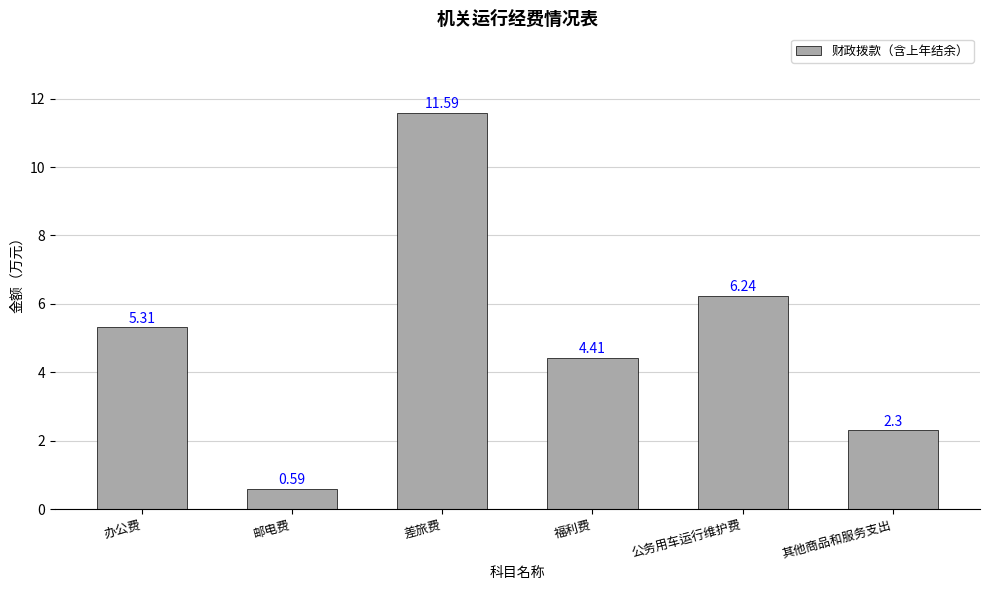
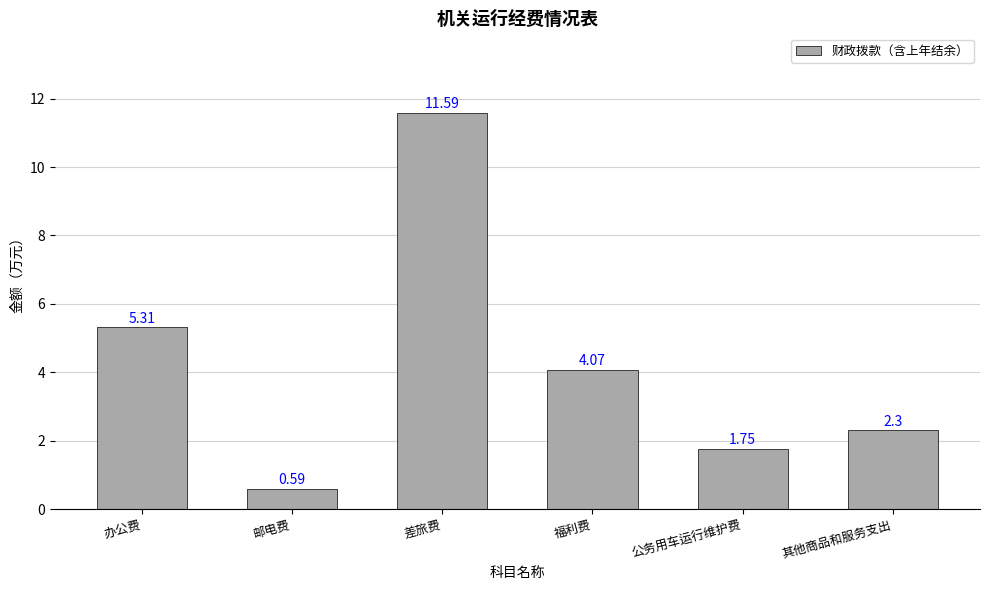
福利费: 4.41 -> 4.07
公务用车运行维护费: 6.24 -> 1.75
